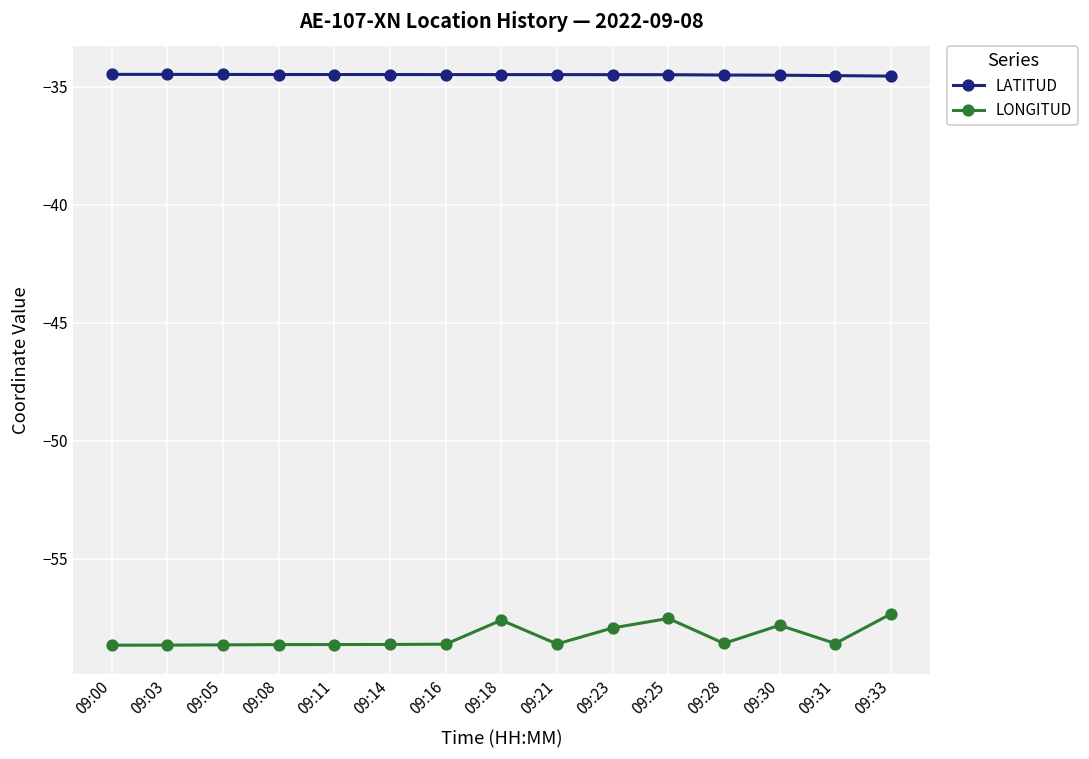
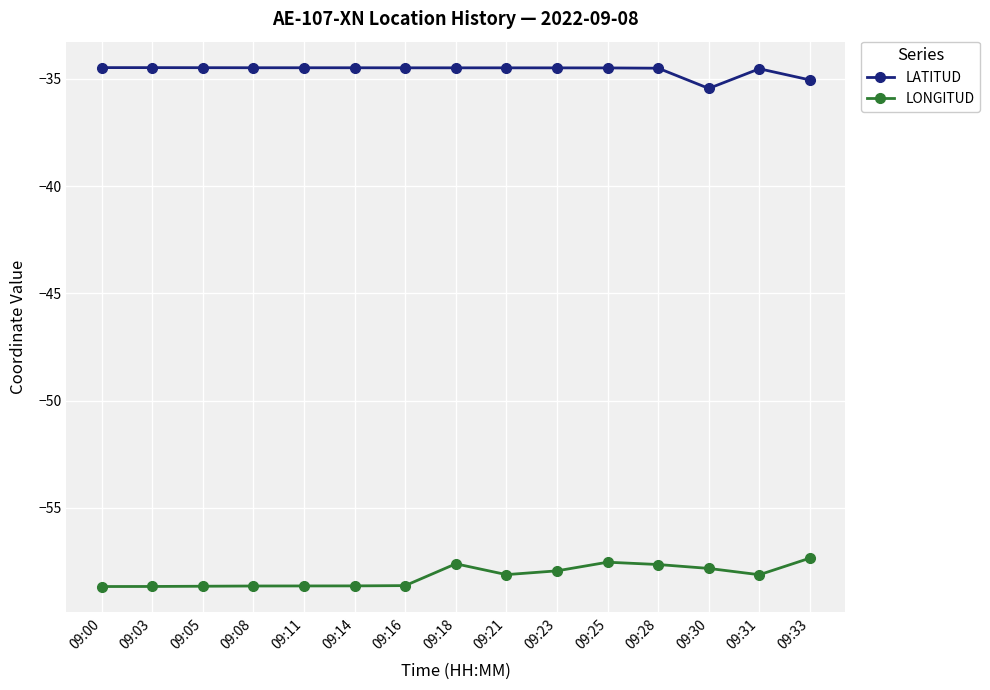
LONGITUD, 09:21: -58.6 -> -58.1
LONGITUD, 09:28: -58.6 -> -57.6
LATITUD, 09:30: -34.5 -> -35.4
LONGITUD, 09:31: -58.6 -> -58.1
LATITUD, 09:33: -34.5 -> -35.1
